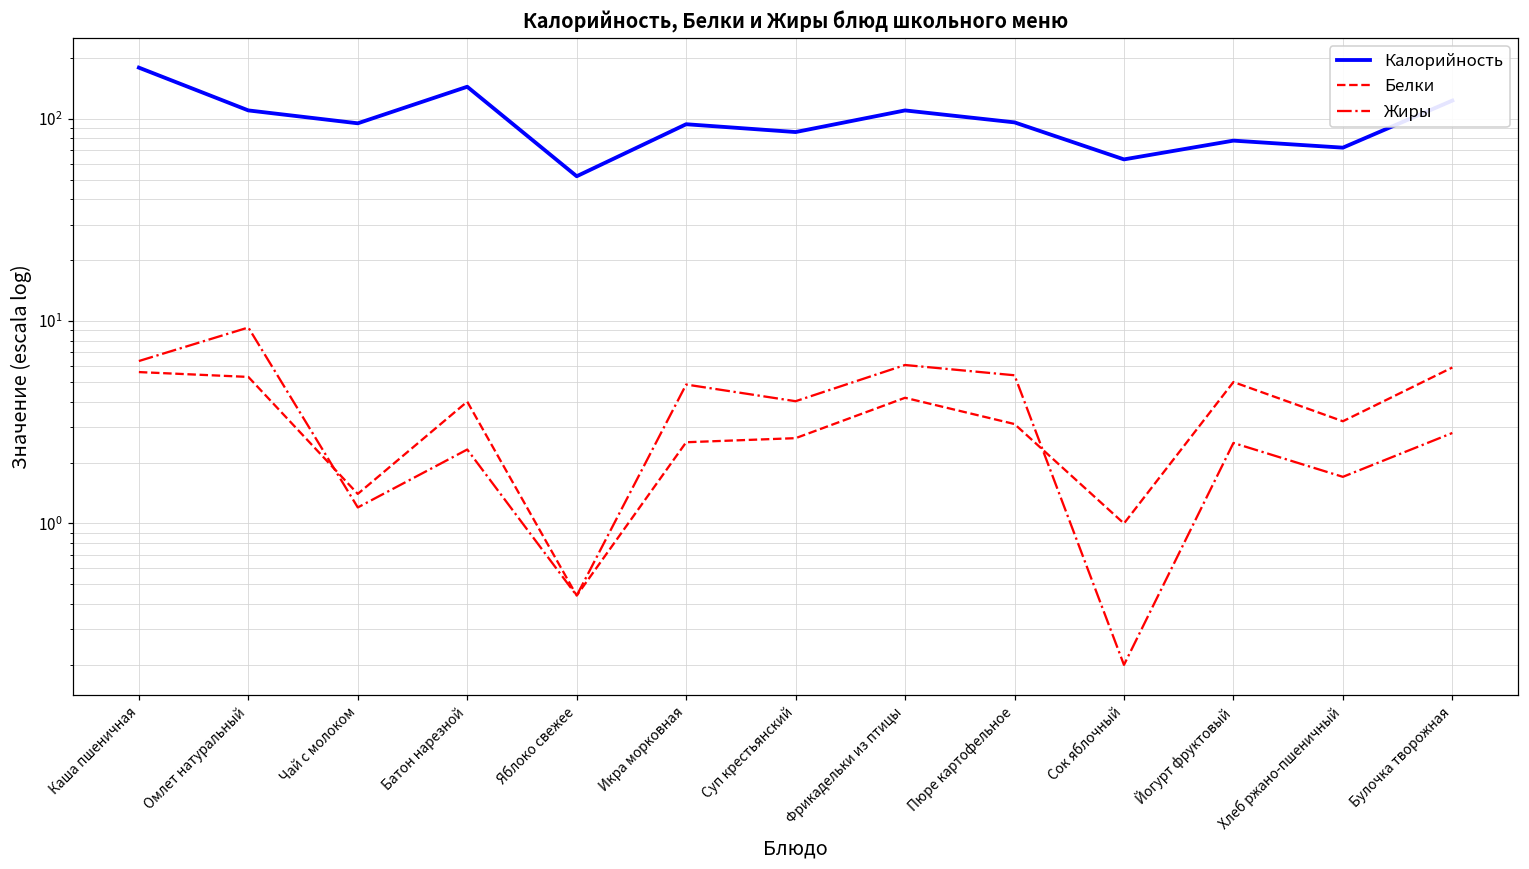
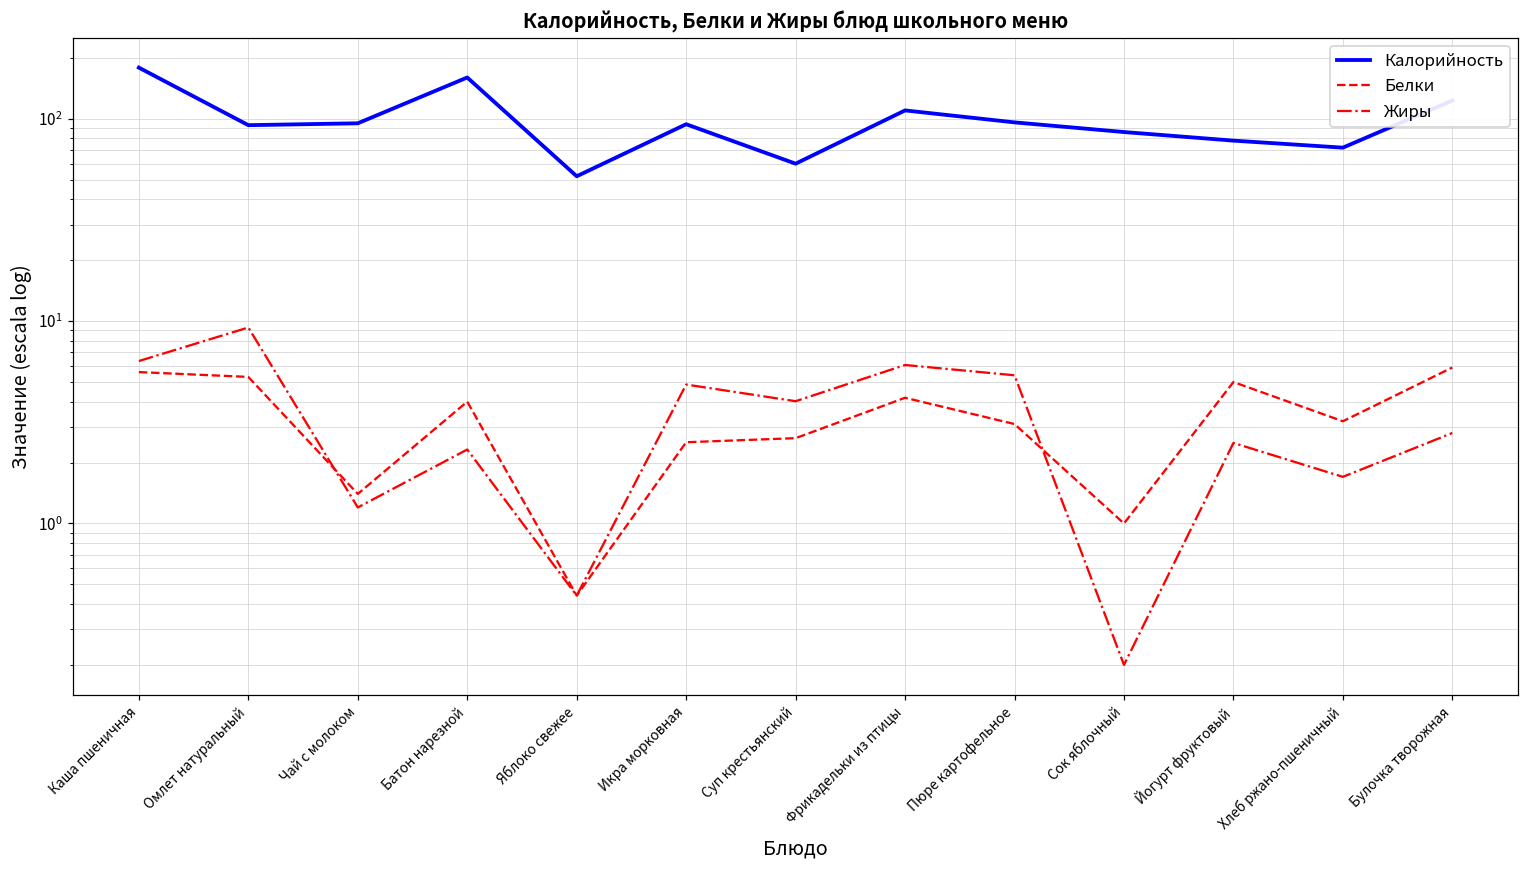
Калорийность, Омлет натуральный: 110 -> 90
Калорийность, Батон нарезной: 140 -> 160
Калорийность, Суп крестьянский: 90 -> 60
Калорийность, Сок яблочный: 63 -> 90
